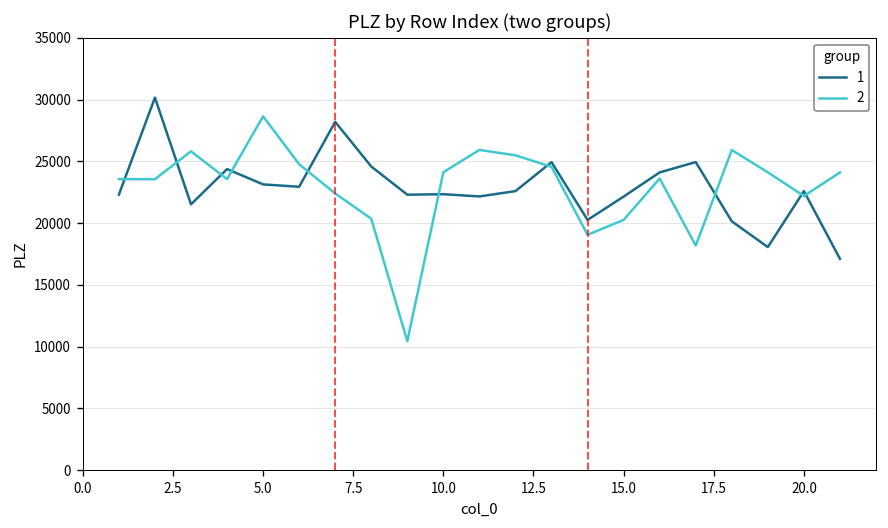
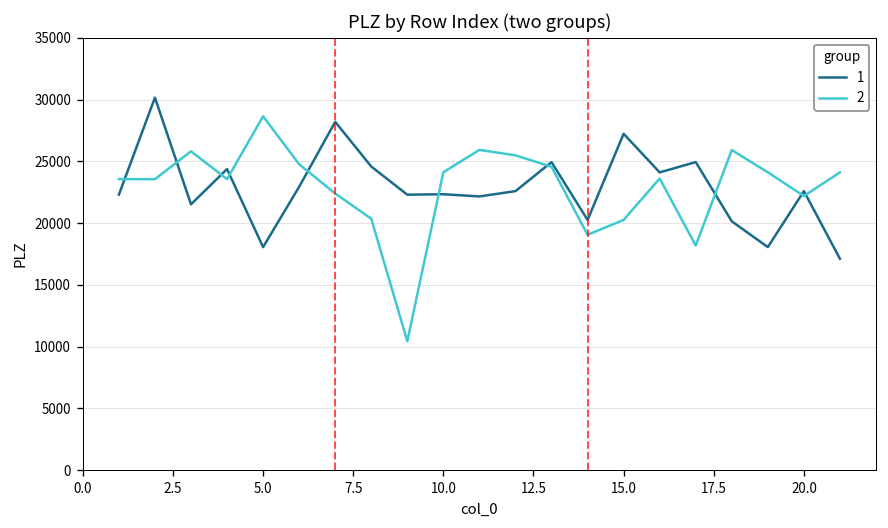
1, 5.0: 23100 -> 18100
1, 15.0: 22100 -> 27200
